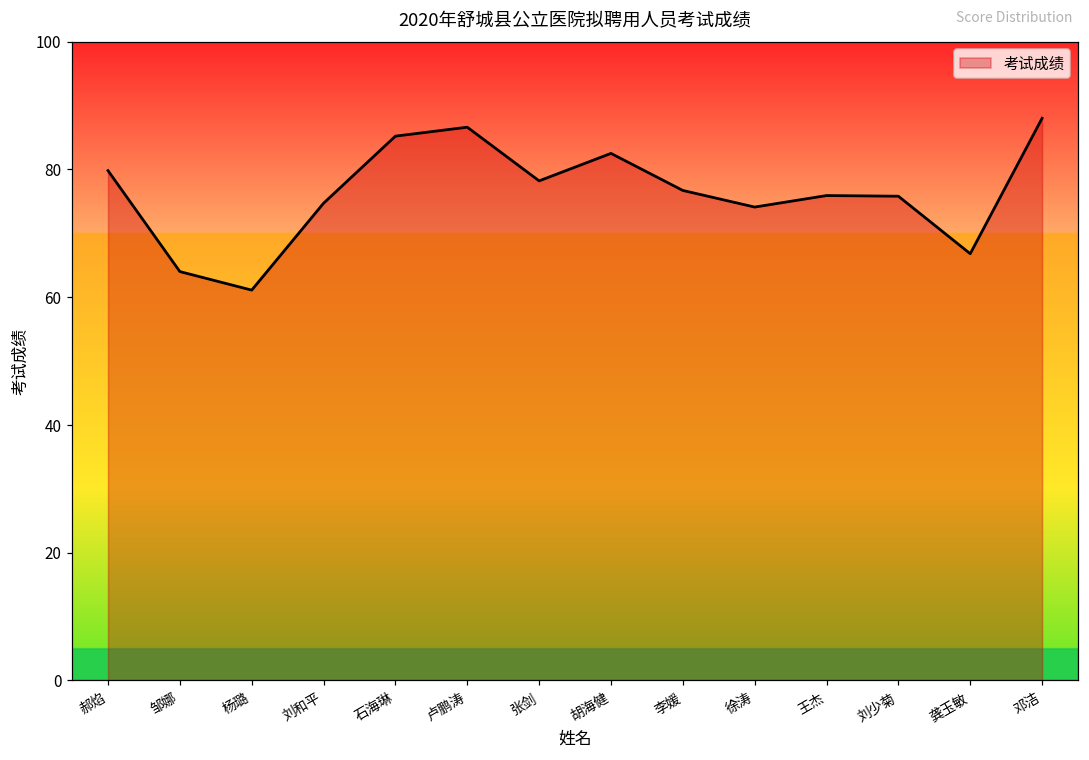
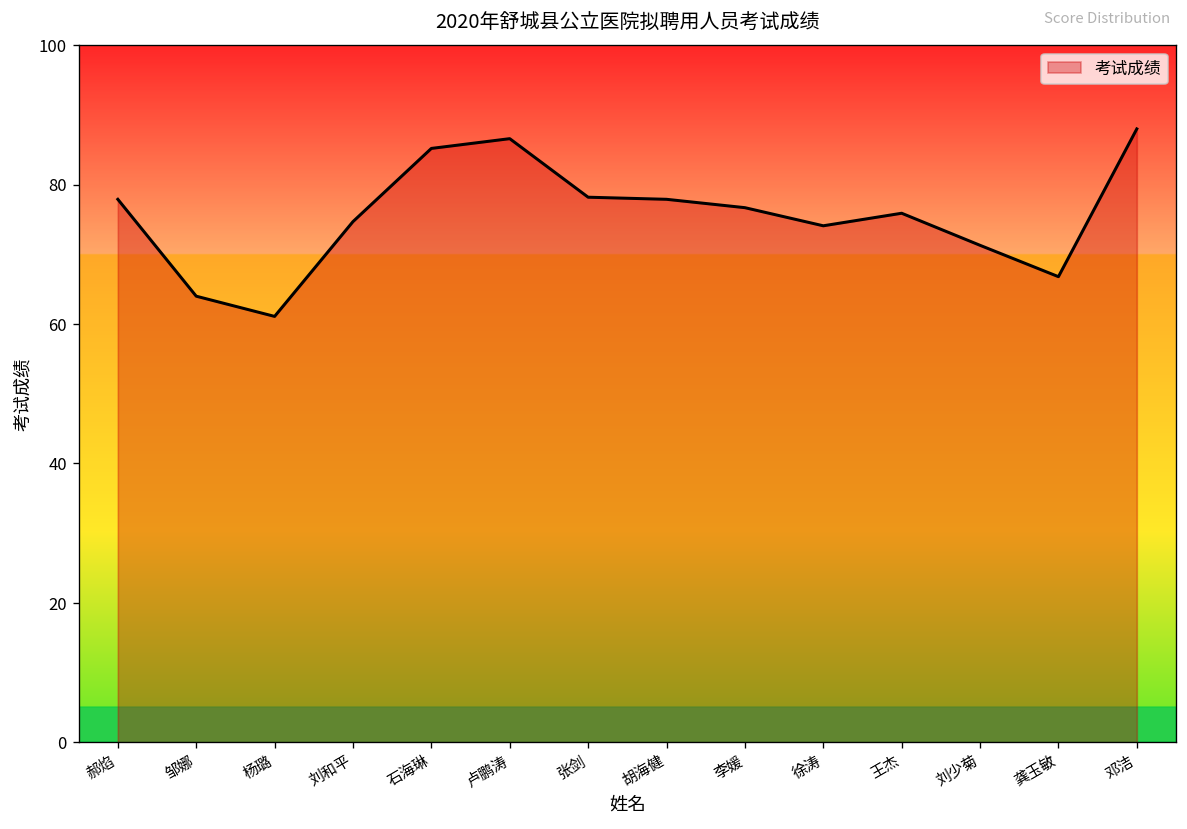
郝焰: 80 -> 78
胡海健: 83 -> 78
刘少菊: 76 -> 71
